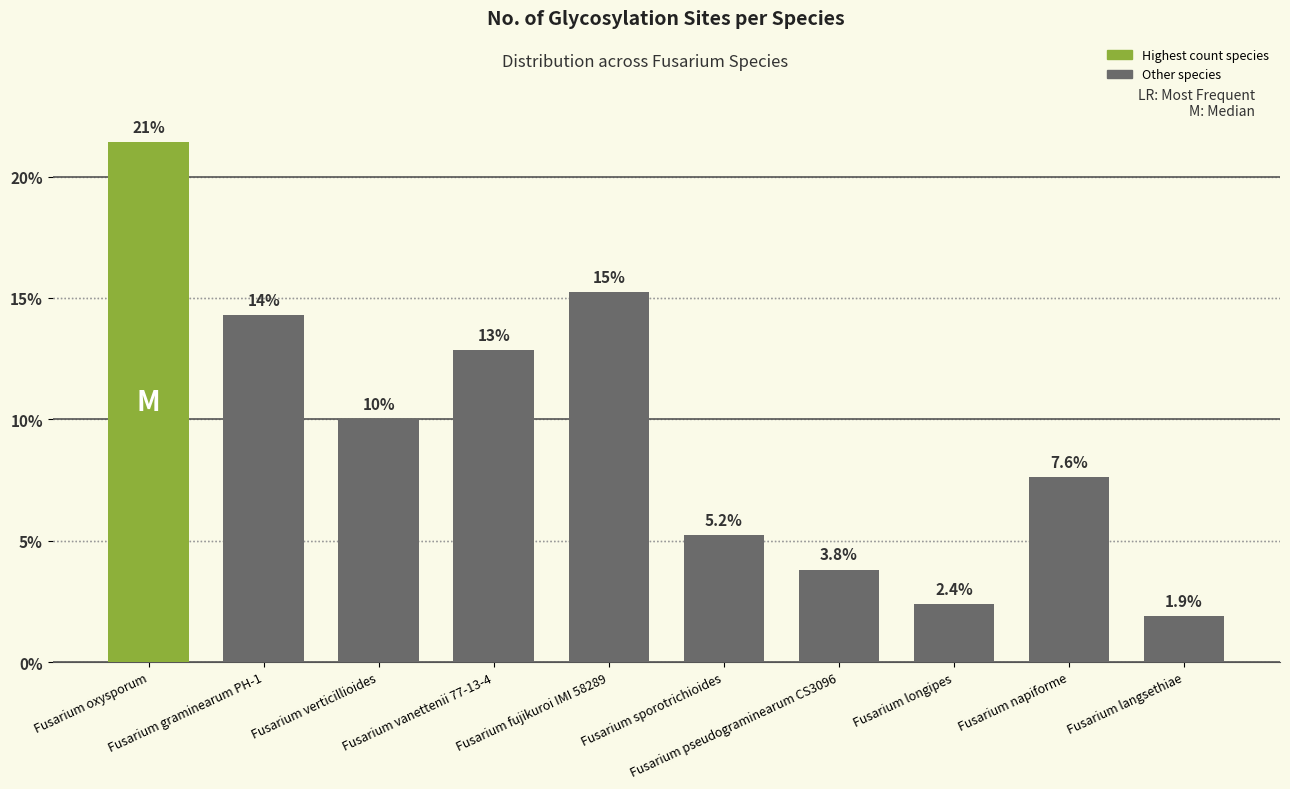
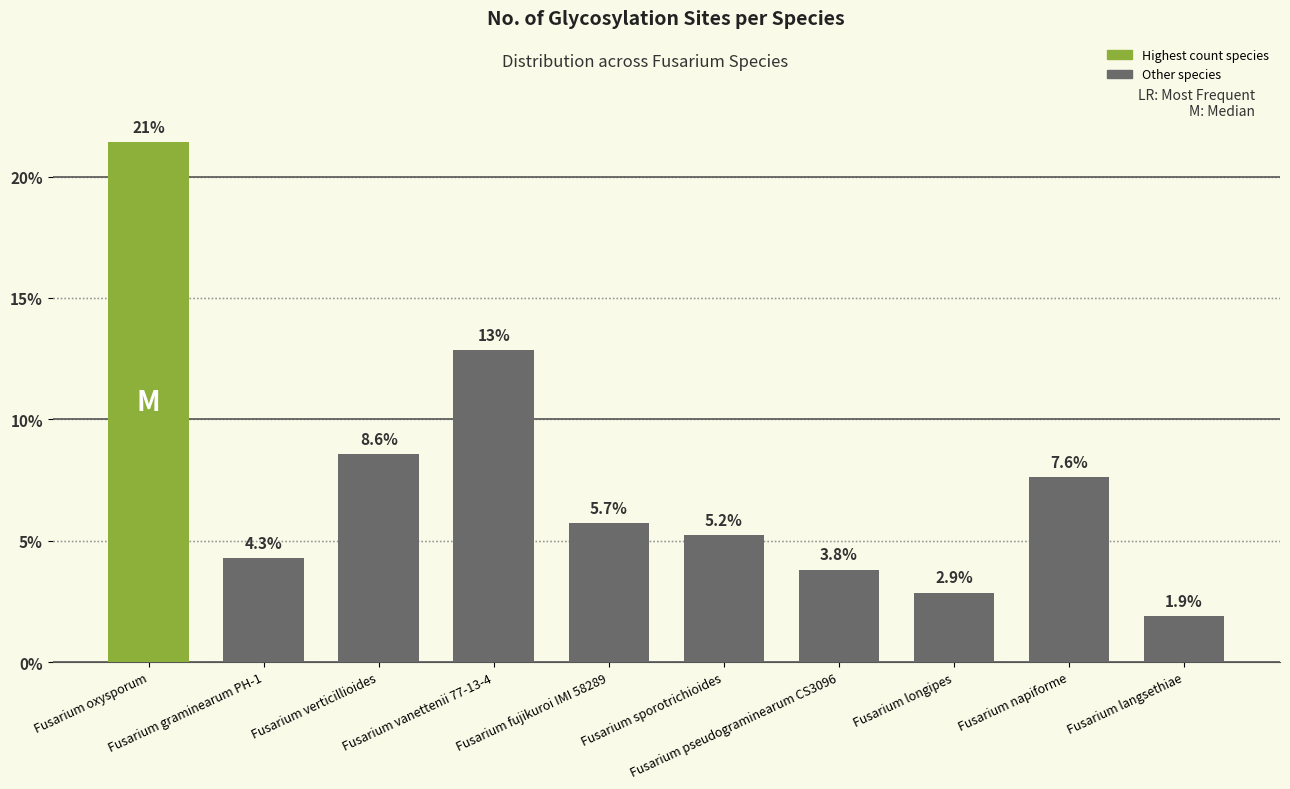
Fusarium graminearum PH-1: 14% -> 4.3%
Fusarium verticillioides: 10% -> 8.6%
Fusarium fujikuroi IMI 58289: 15% -> 5.7%
Fusarium longipes: 2.4% -> 2.9%
